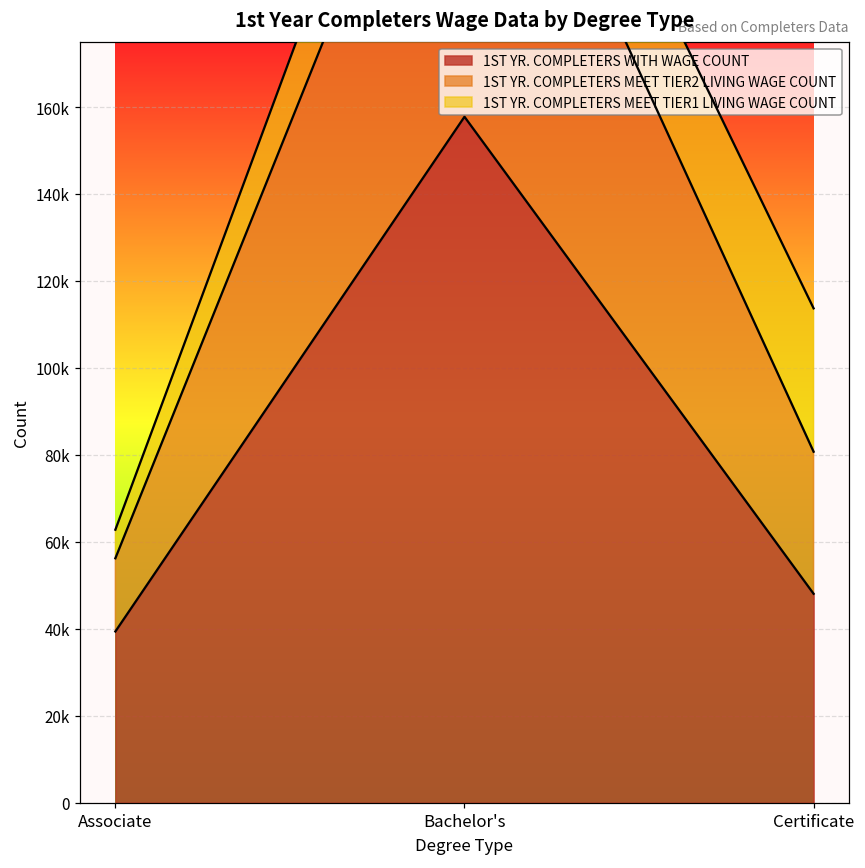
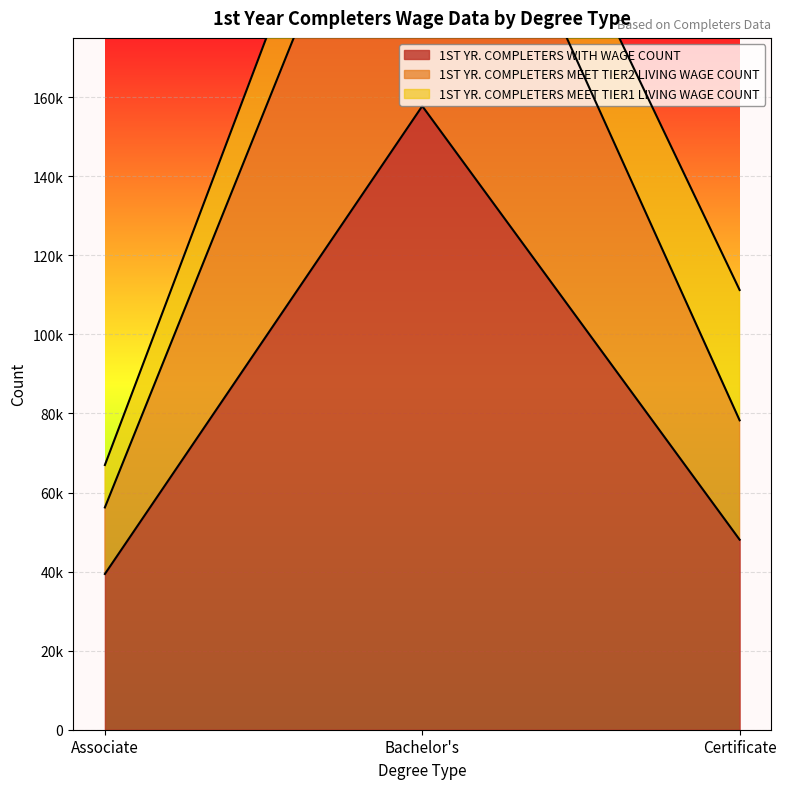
1ST YR. COMPLETERS MEET TIER1 LIVING WAGE COUNT, Associate: 7000 -> 11000
1ST YR. COMPLETERS MEET TIER2 LIVING WAGE COUNT, Certificate: 33000 -> 30000
